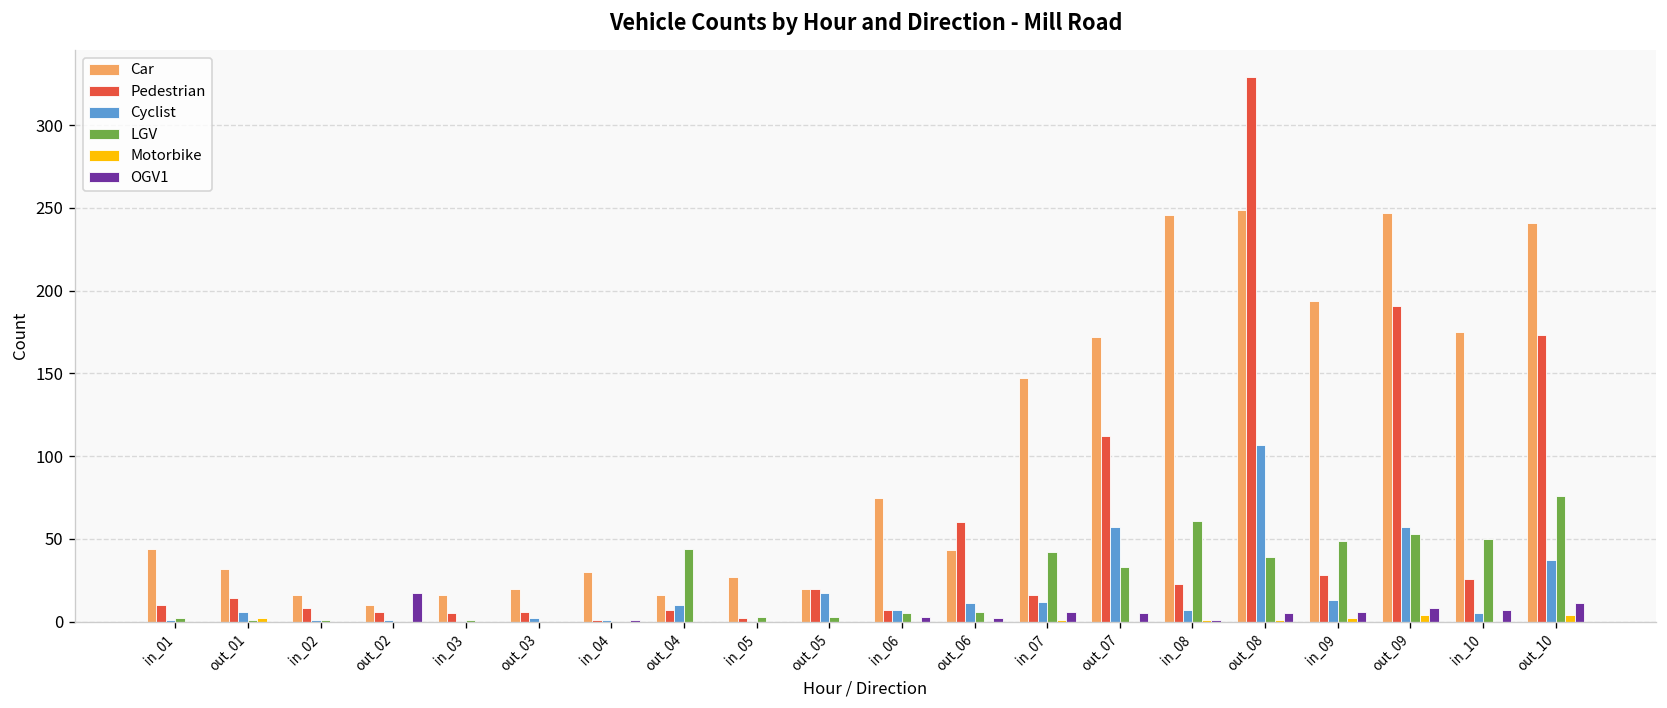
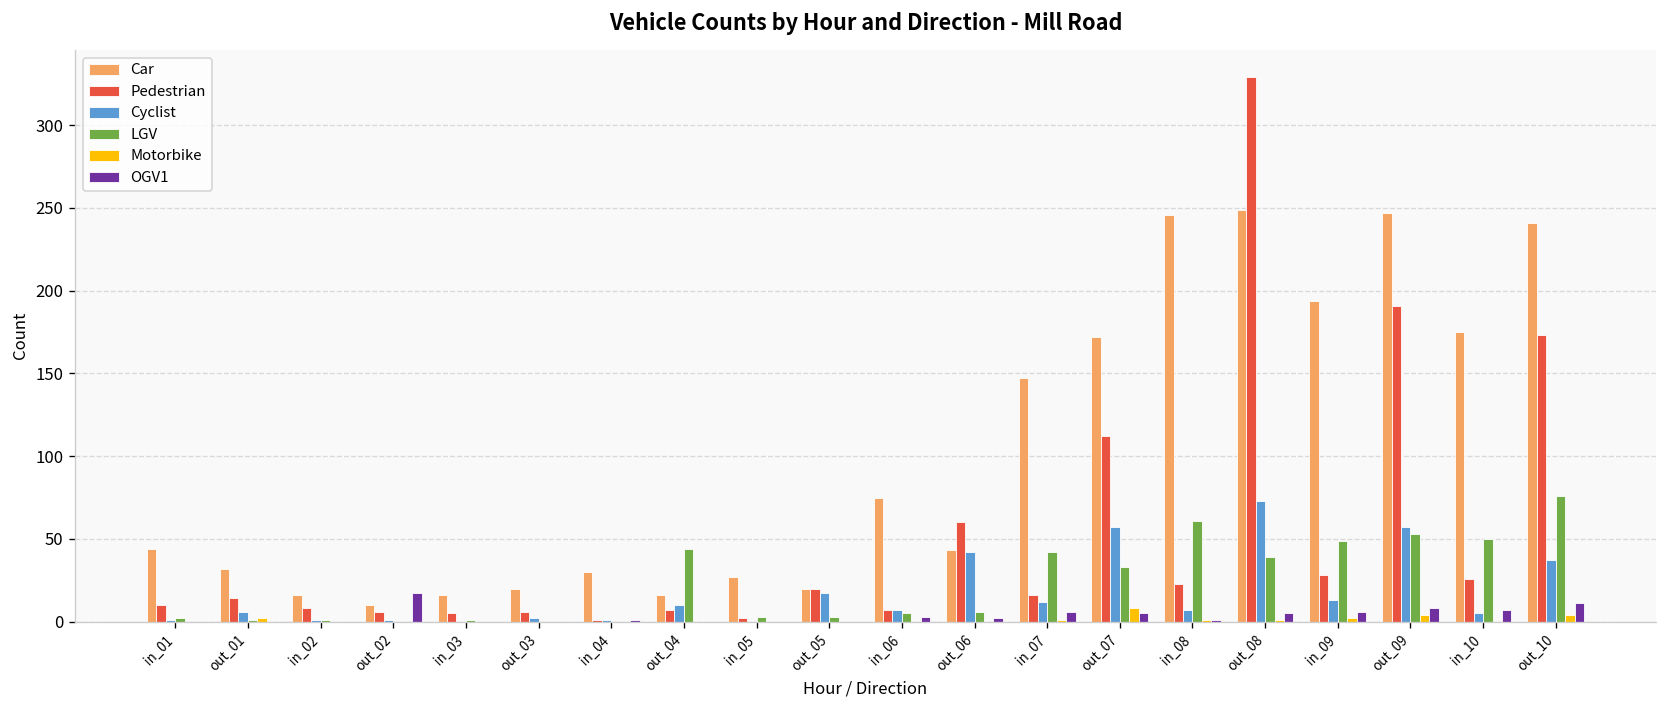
Cyclist, out_06: 11 -> 42
Motorbike, out_07: 0 -> 8
Cyclist, out_08: 107 -> 73
